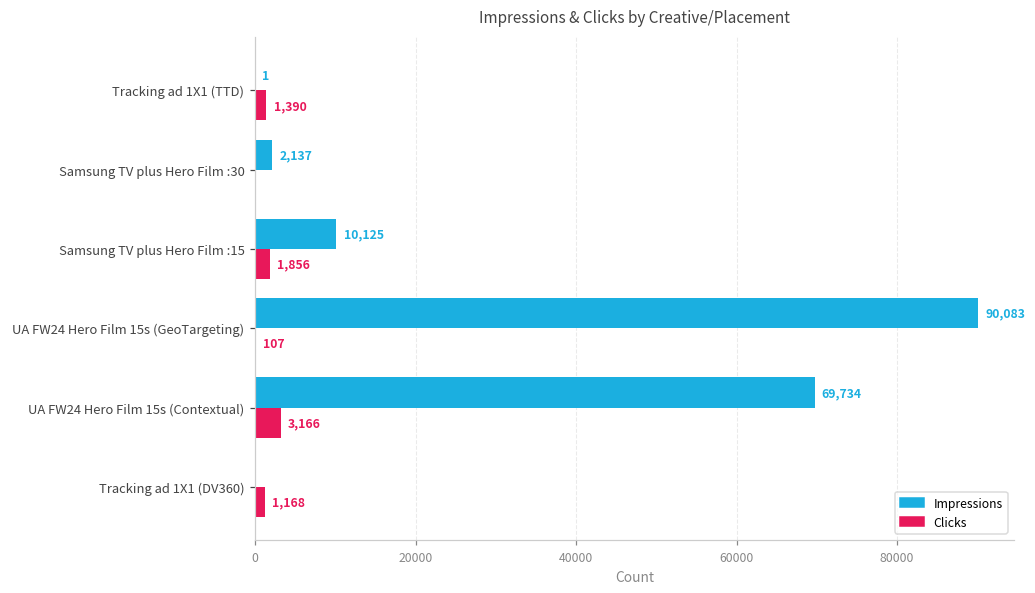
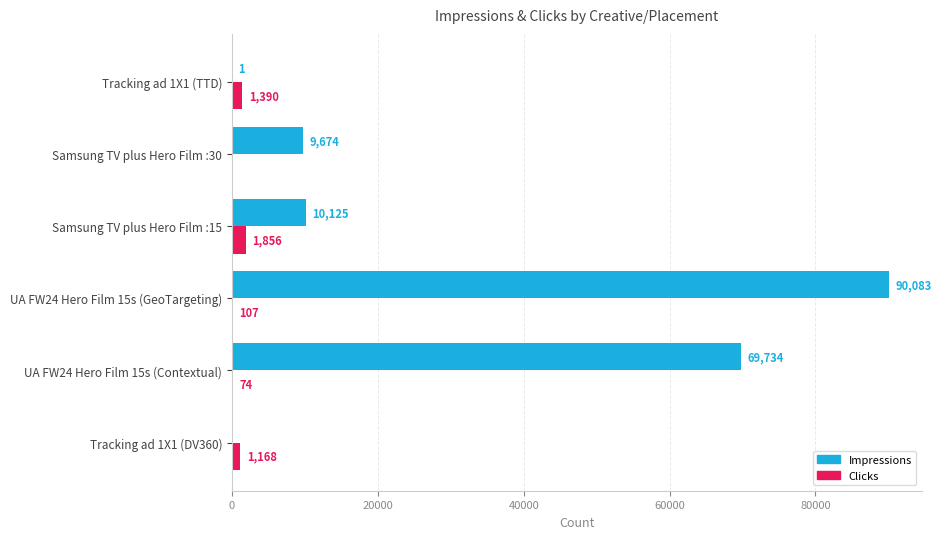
Impressions, Samsung TV plus Hero Film :30: 2,137 -> 9,674
Clicks, UA FW24 Hero Film 15s (Contextual): 3,166 -> 74
